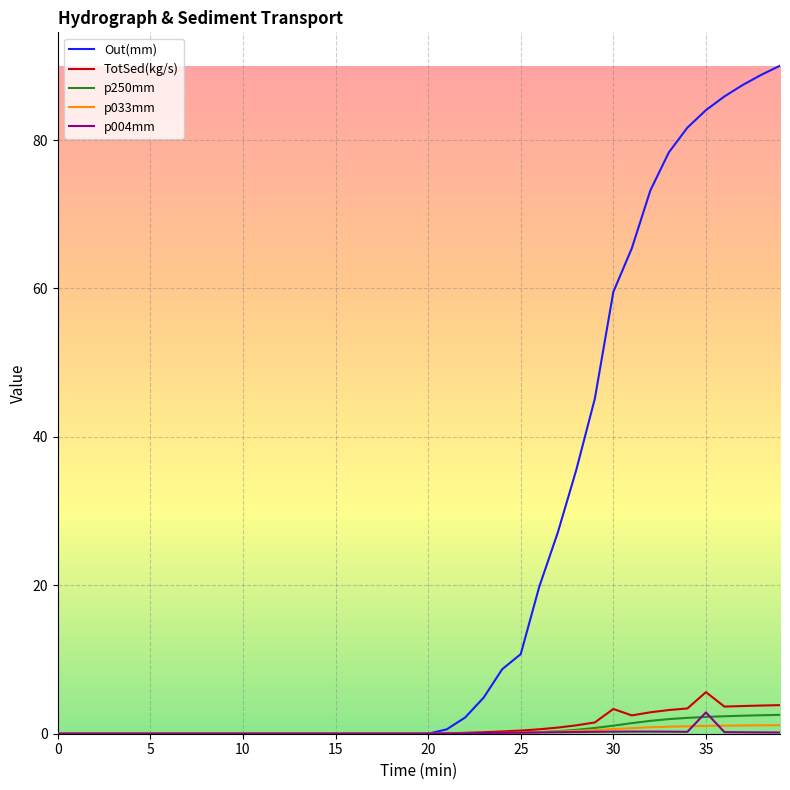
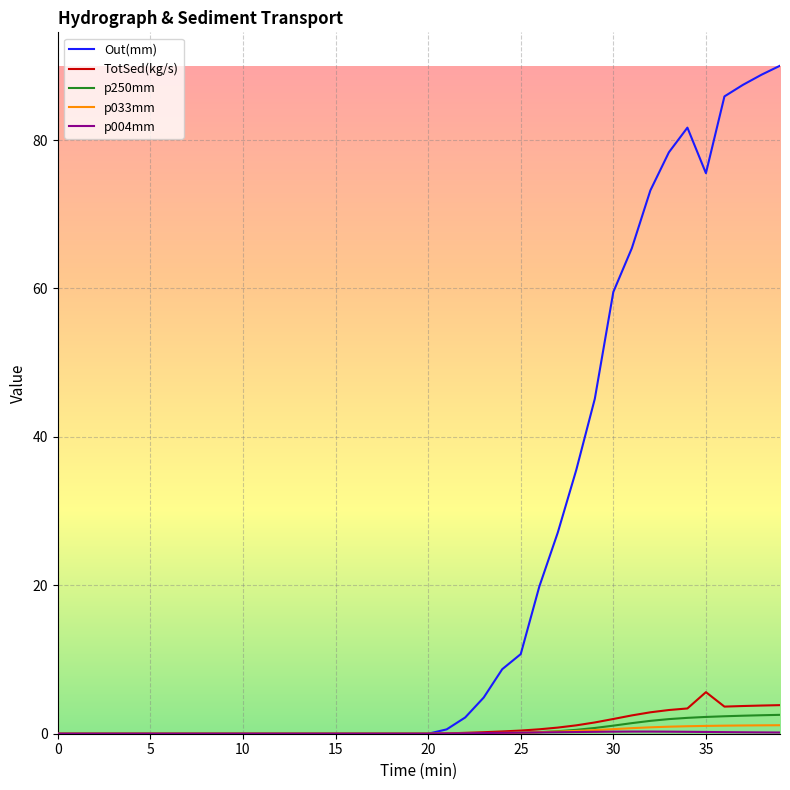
TotSed(kg/s), 30: 3 -> 2
Out(mm), 35: 84 -> 76
p004mm, 35: 3 -> 0
